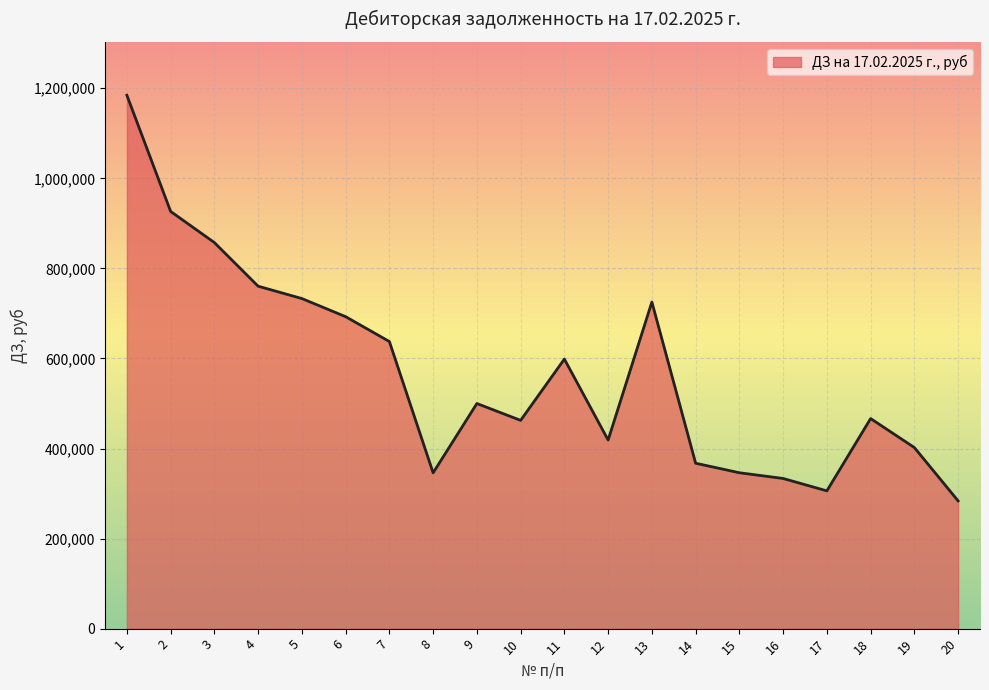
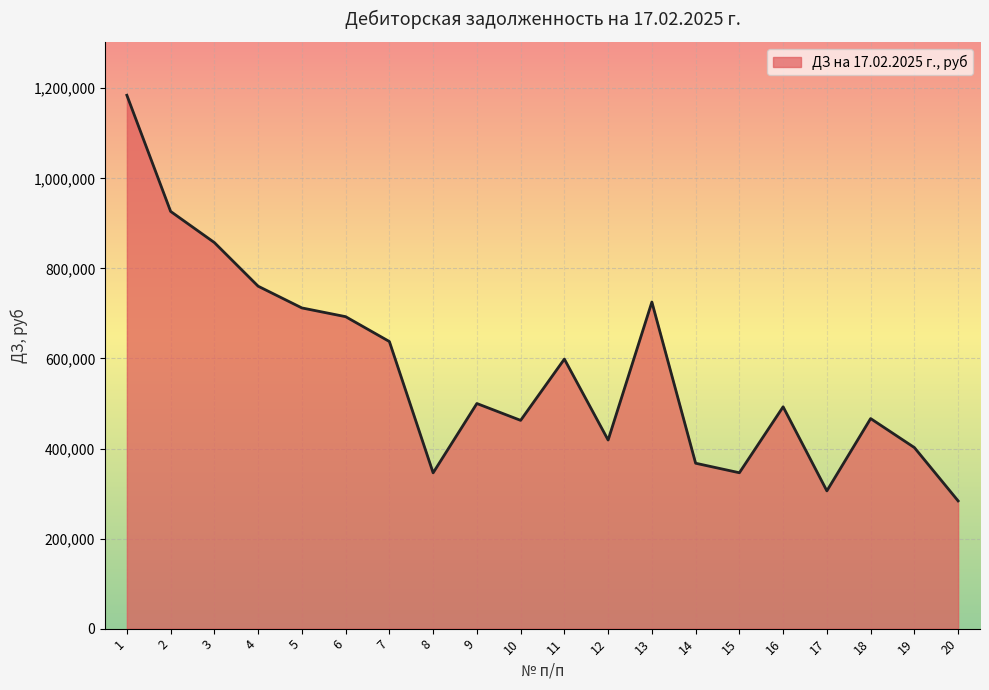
5: 730,000 -> 710,000
16: 330,000 -> 490,000
